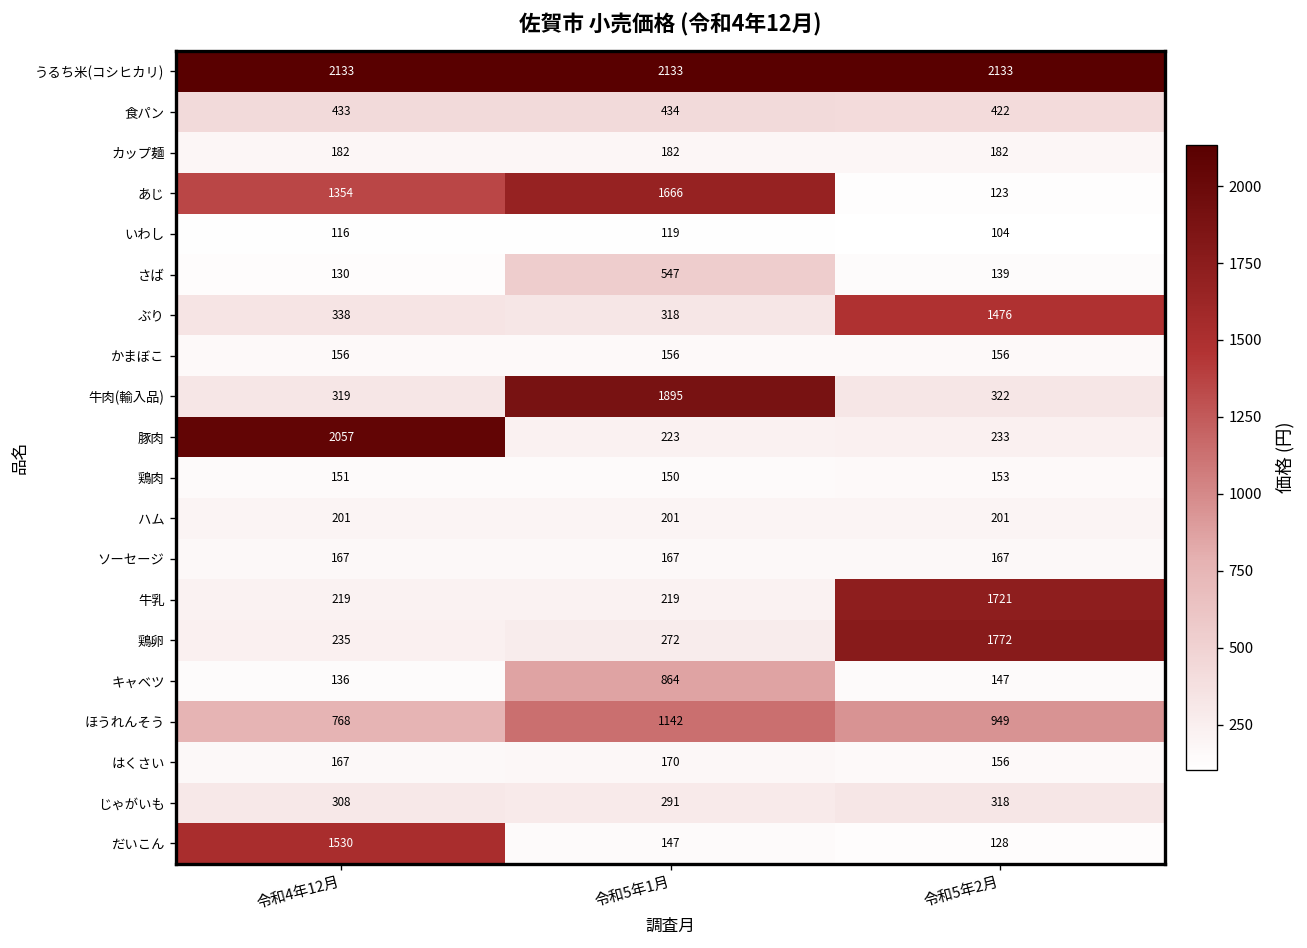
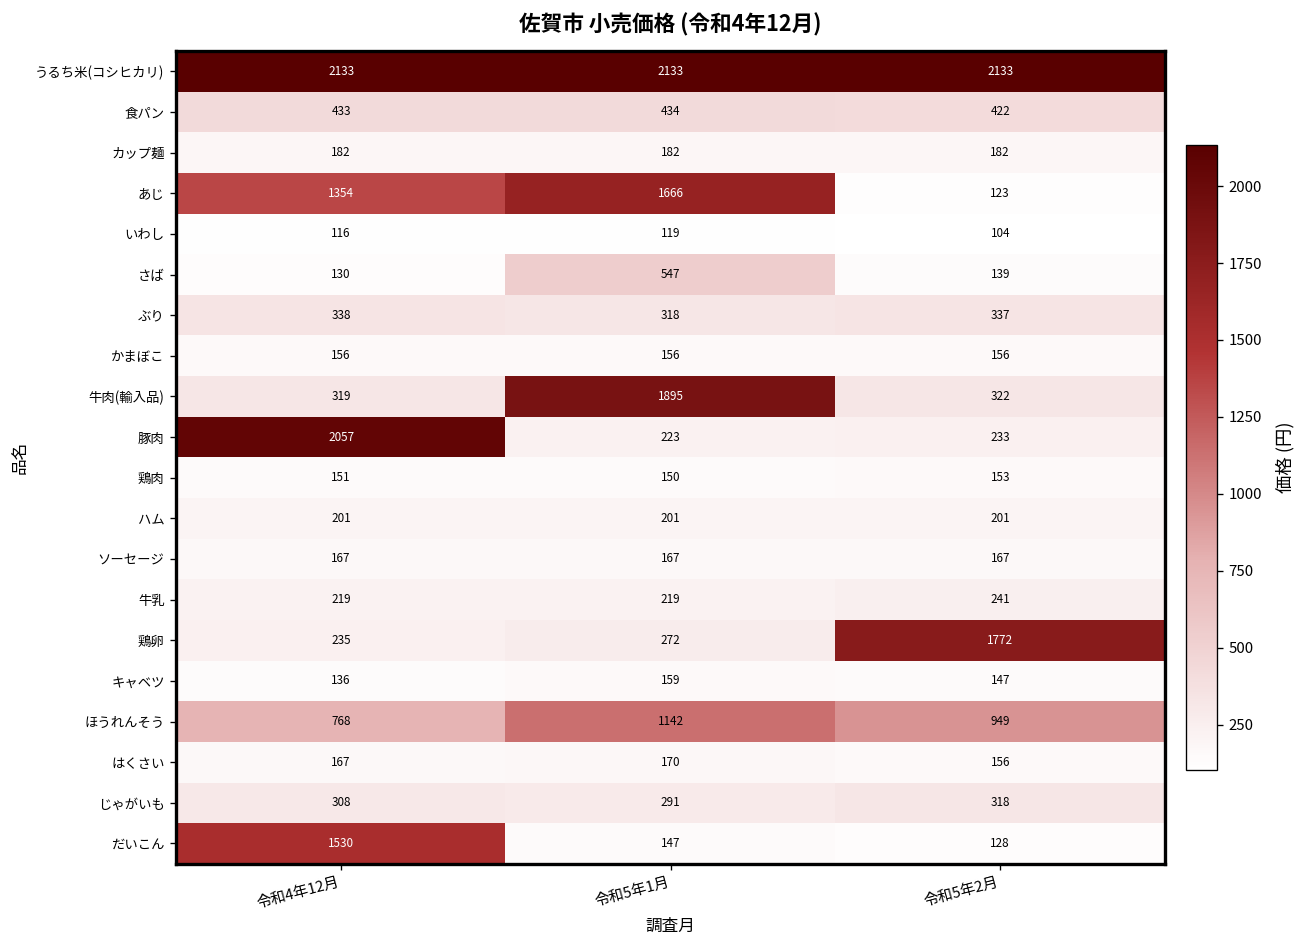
ぶり, 令和5年2月: 1476 -> 337
牛乳, 令和5年2月: 1721 -> 241
キャベツ, 令和5年1月: 864 -> 159
